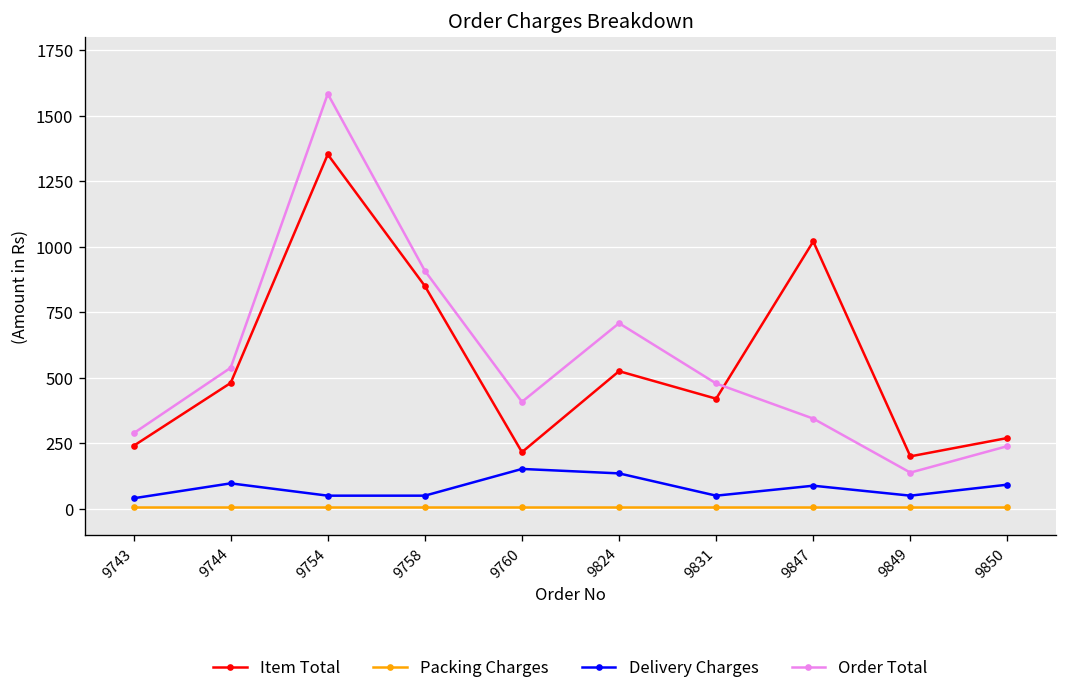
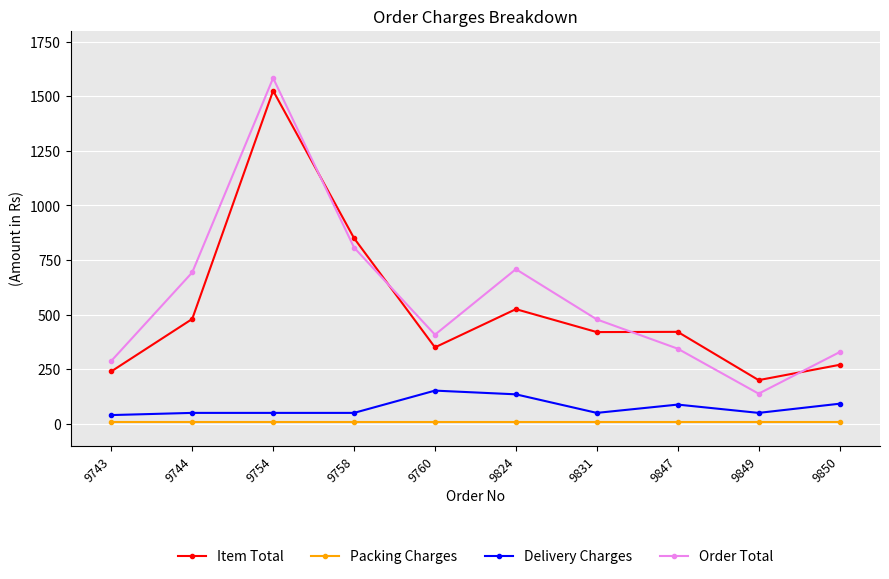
Delivery Charges, 9744: 100 -> 50
Order Total, 9744: 540 -> 690
Item Total, 9754: 1350 -> 1530
Order Total, 9758: 910 -> 810
Item Total, 9760: 220 -> 350
Item Total, 9847: 1020 -> 420
Order Total, 9850: 240 -> 330
